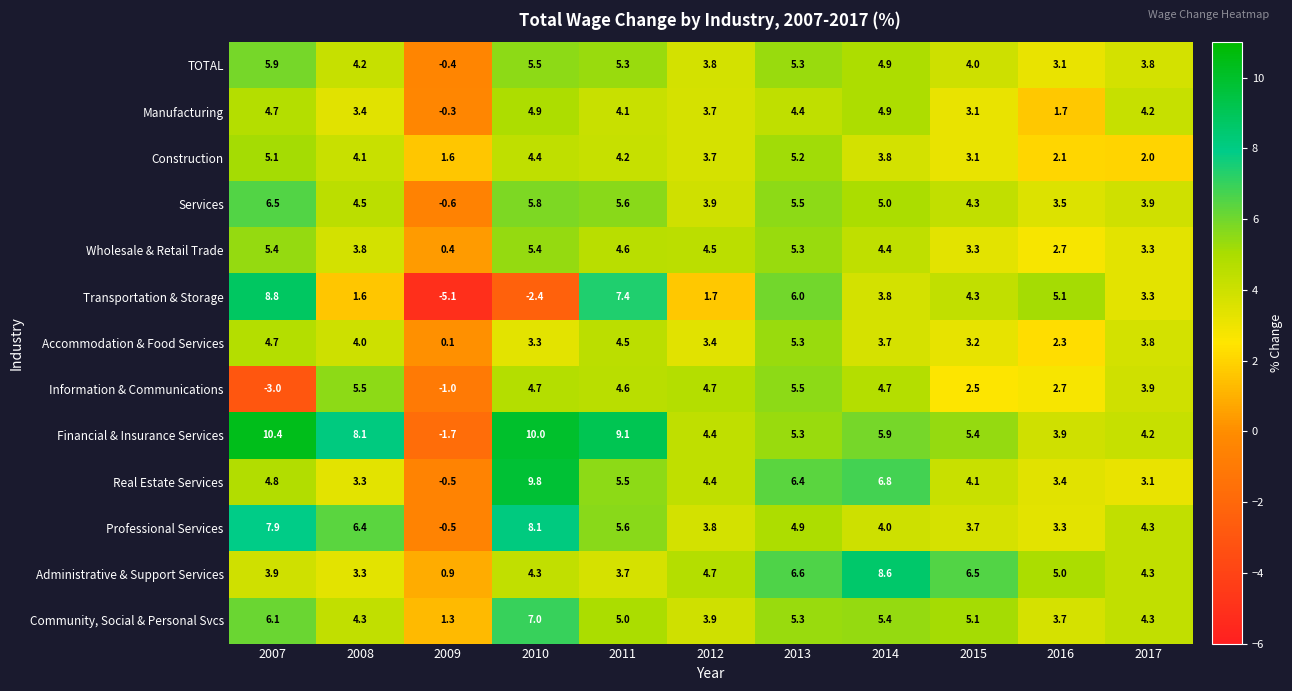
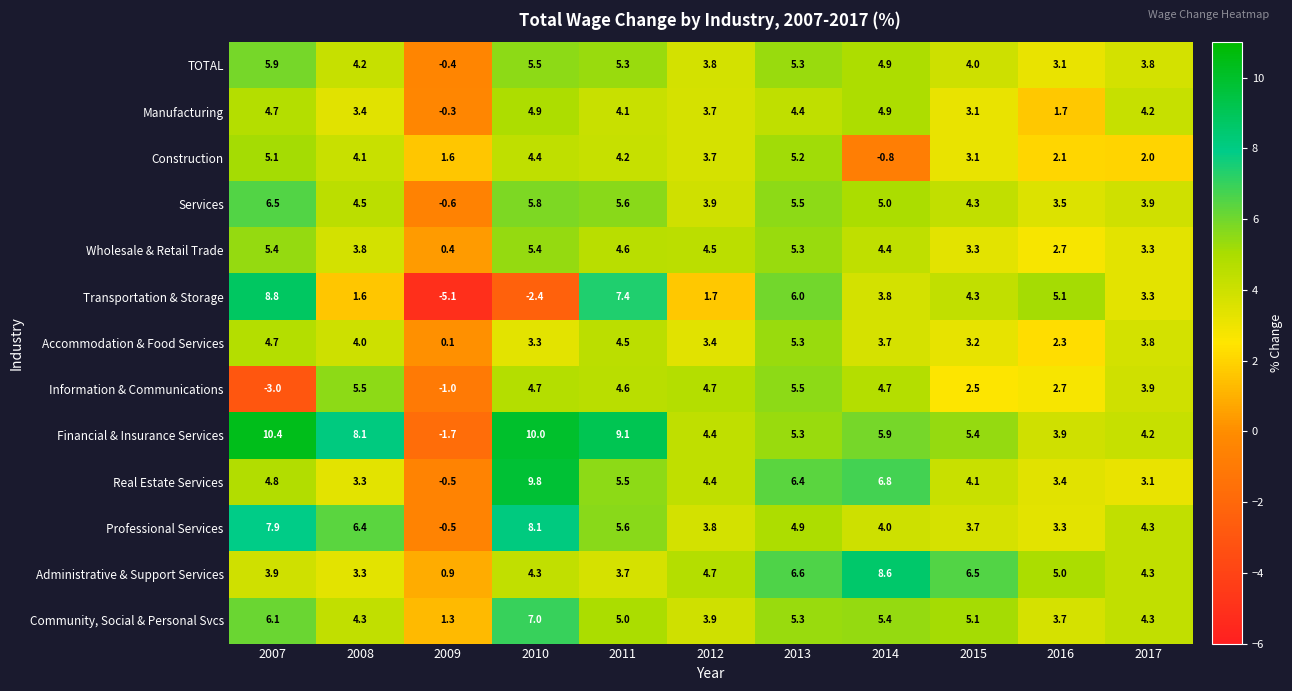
Construction, 2014: 3.8 -> -0.8
